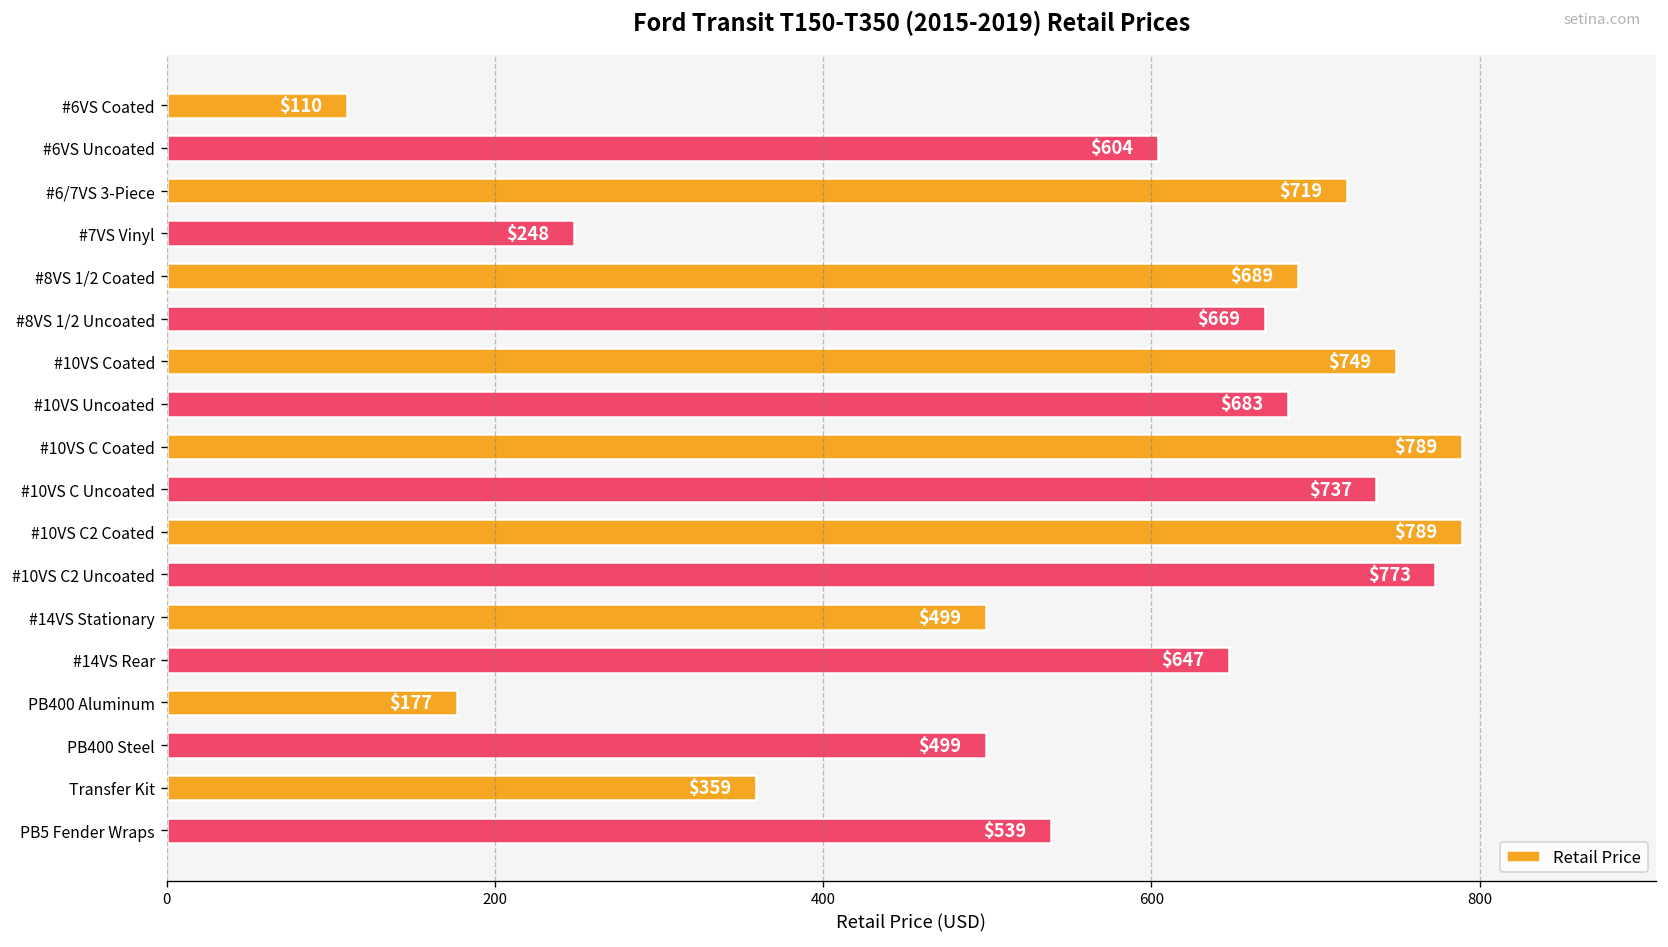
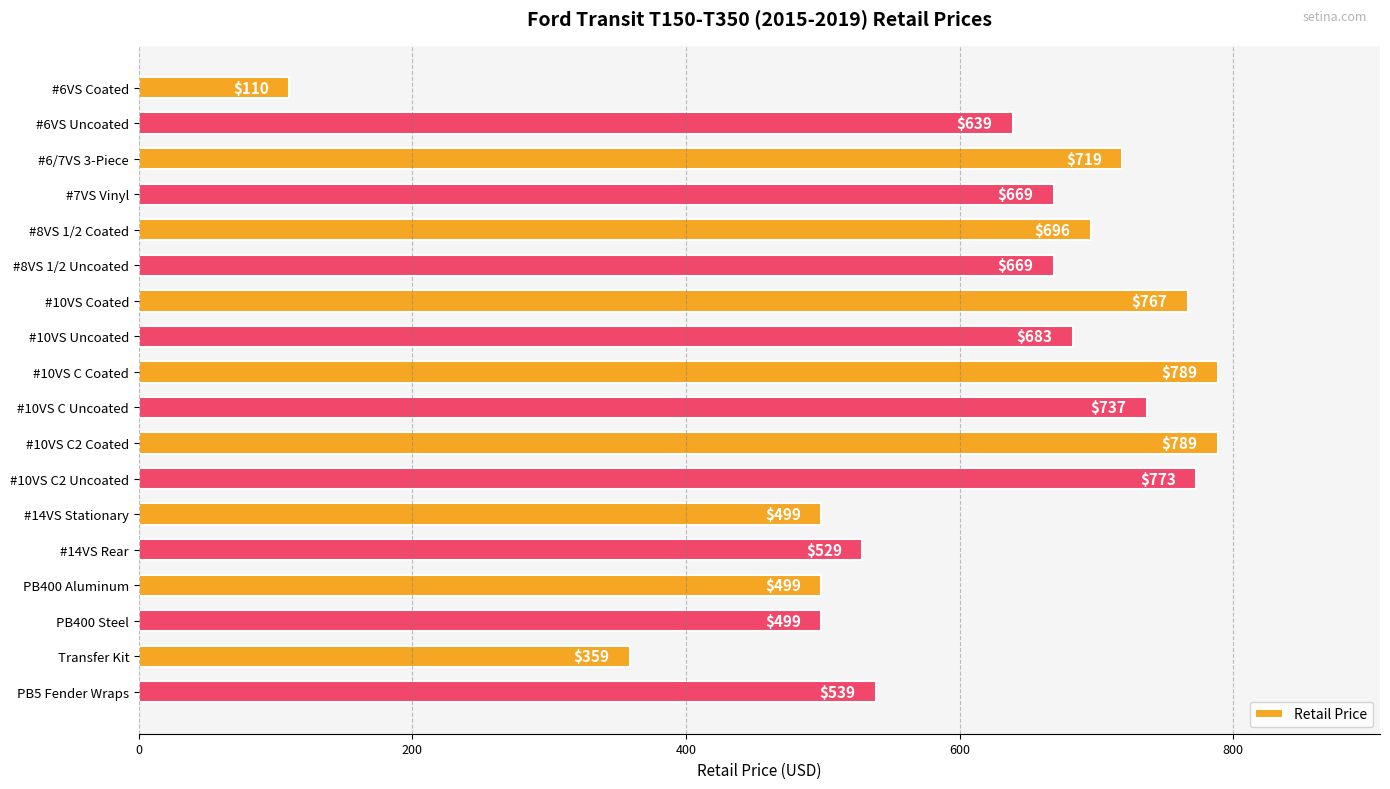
#6VS Uncoated: $604 -> $639
#7VS Vinyl: $248 -> $669
#8VS 1/2 Coated: $689 -> $696
#10VS Coated: $749 -> $767
#14VS Rear: $647 -> $529
PB400 Aluminum: $177 -> $499
